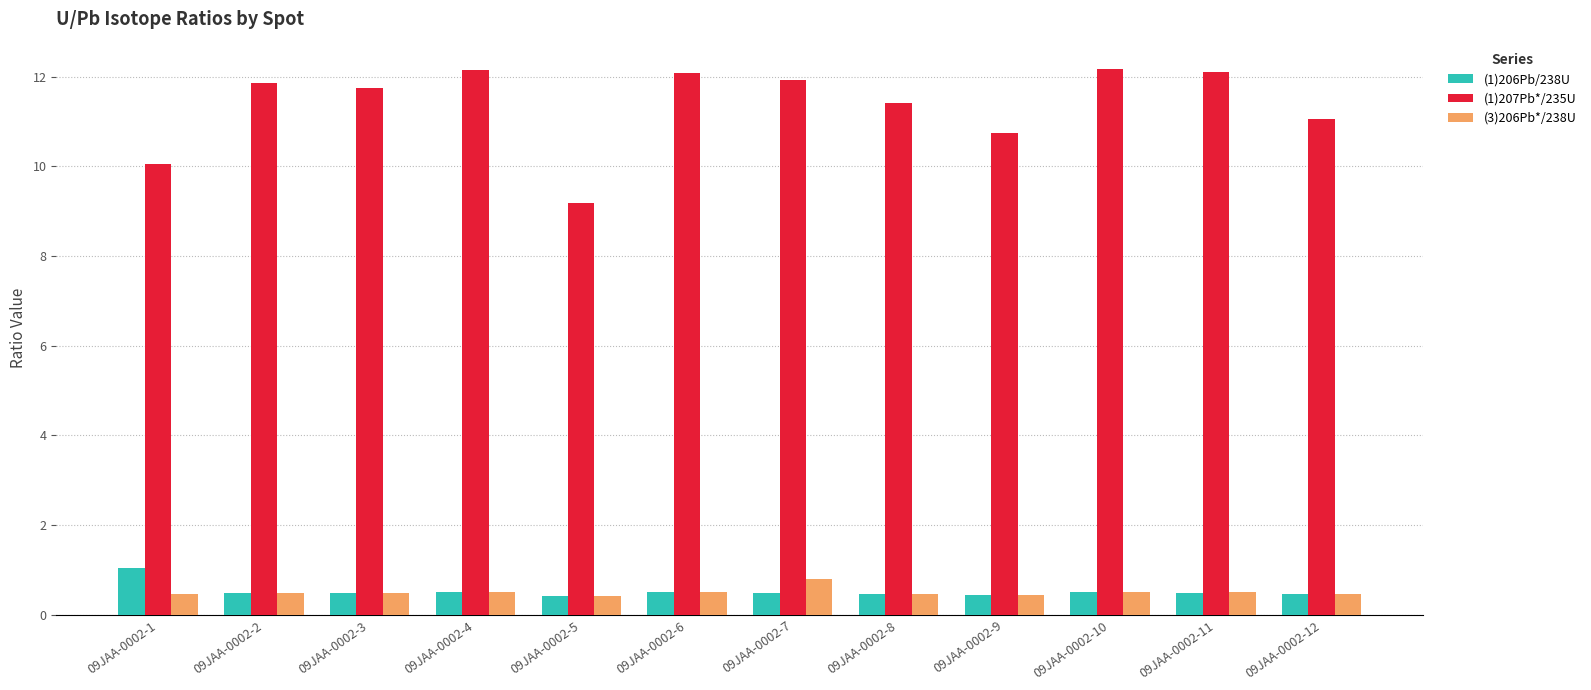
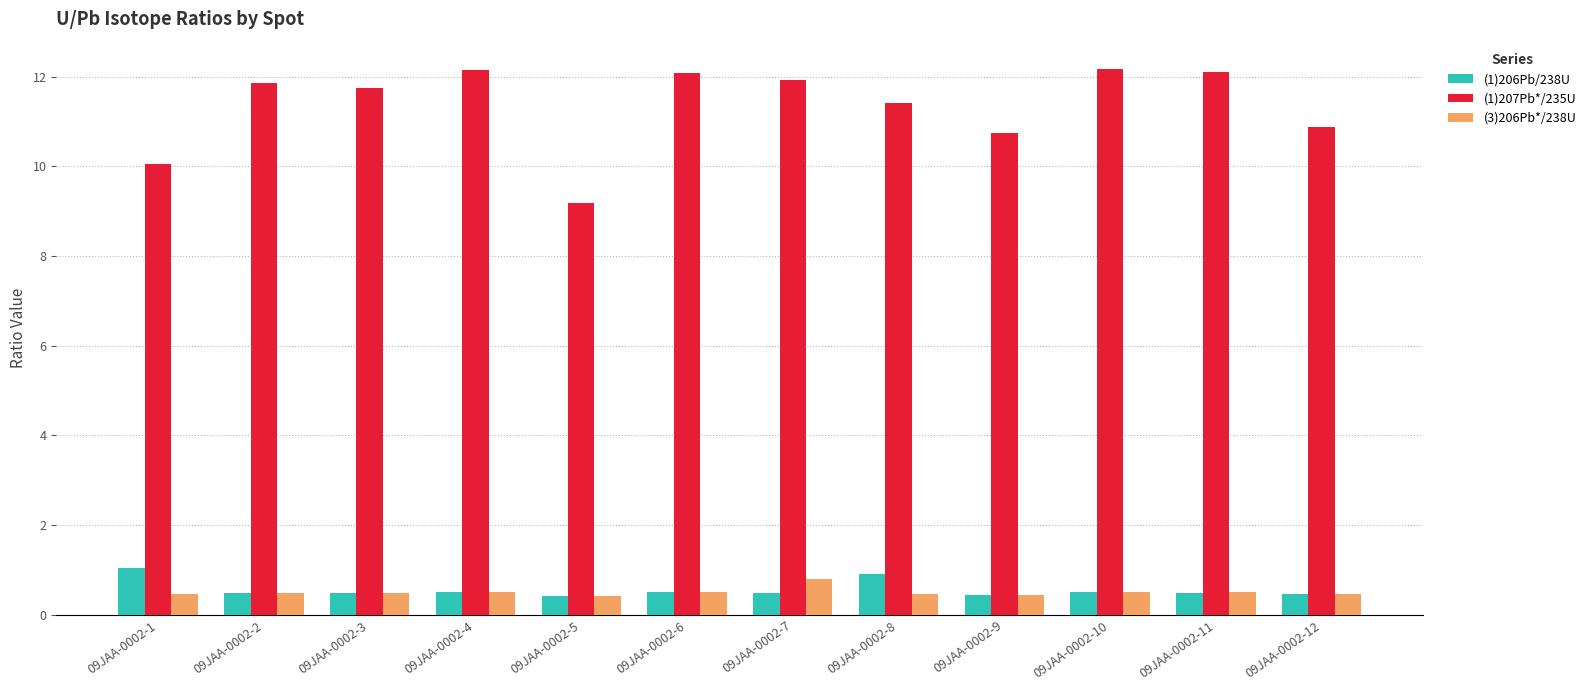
(1)206Pb/238U, 09JAA-0002-8: 0.5 -> 0.9
(1)207Pb*/235U, 09JAA-0002-12: 11.1 -> 10.9
